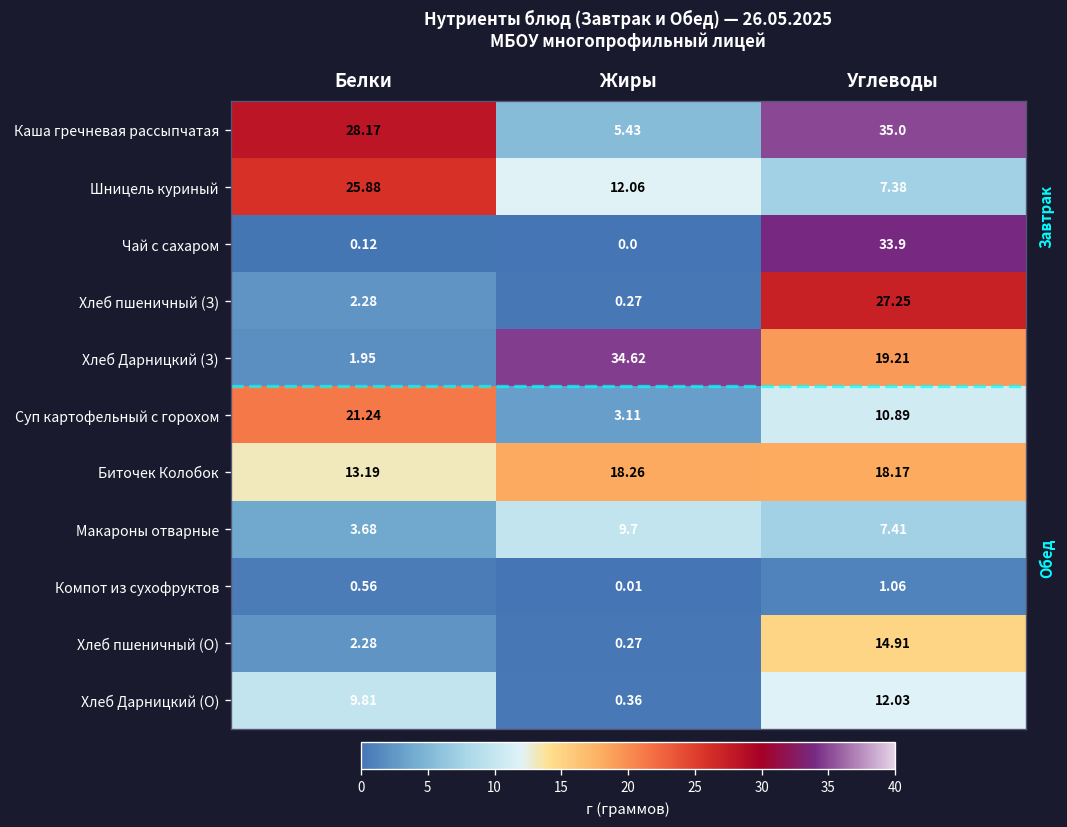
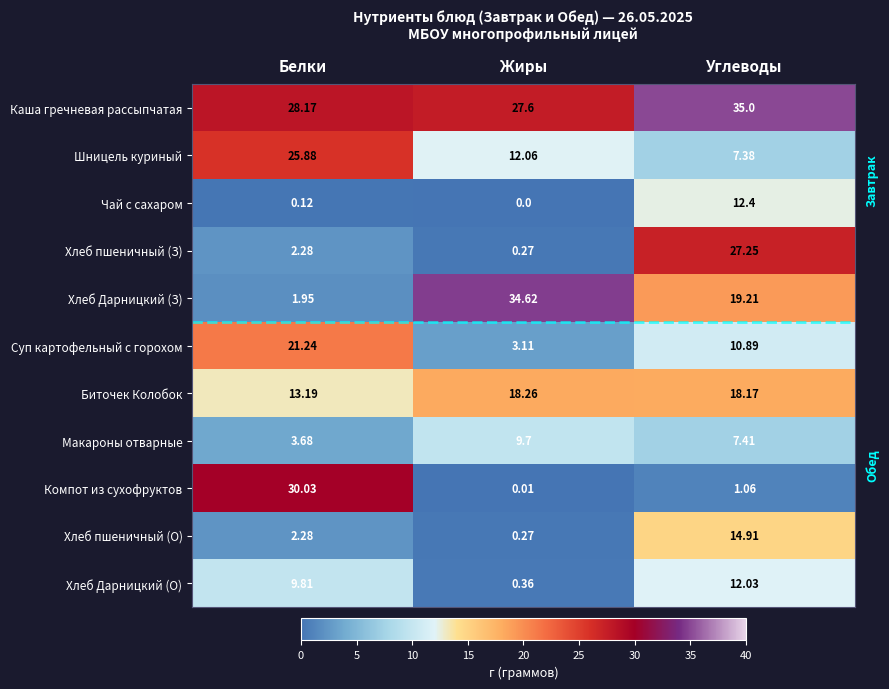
Каша гречневая рассыпчатая, Жиры: 5.43 -> 27.6
Чай с сахаром, Углеводы: 33.9 -> 12.4
Компот из сухофруктов, Белки: 0.56 -> 30.03
